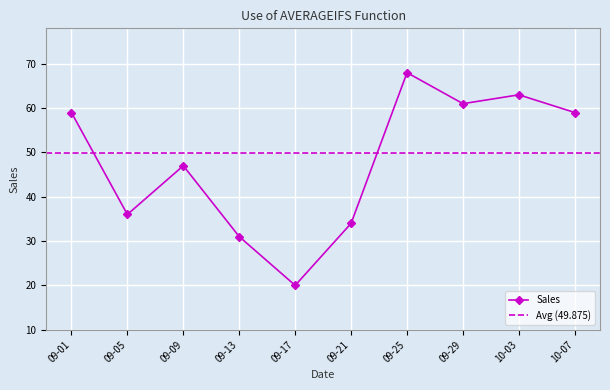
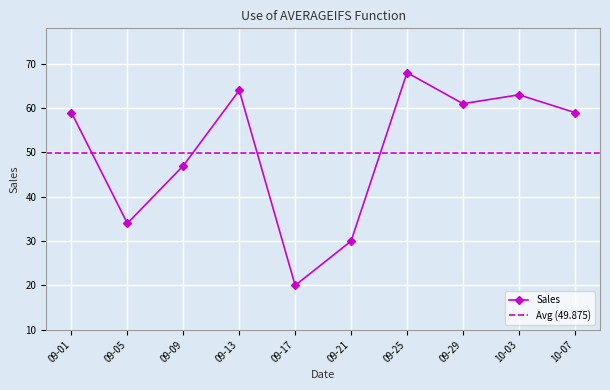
09-05: 36 -> 34
09-13: 31 -> 64
09-21: 34 -> 30
